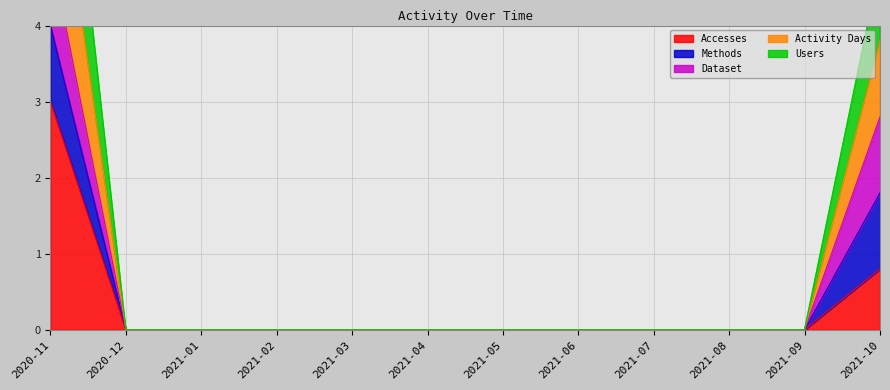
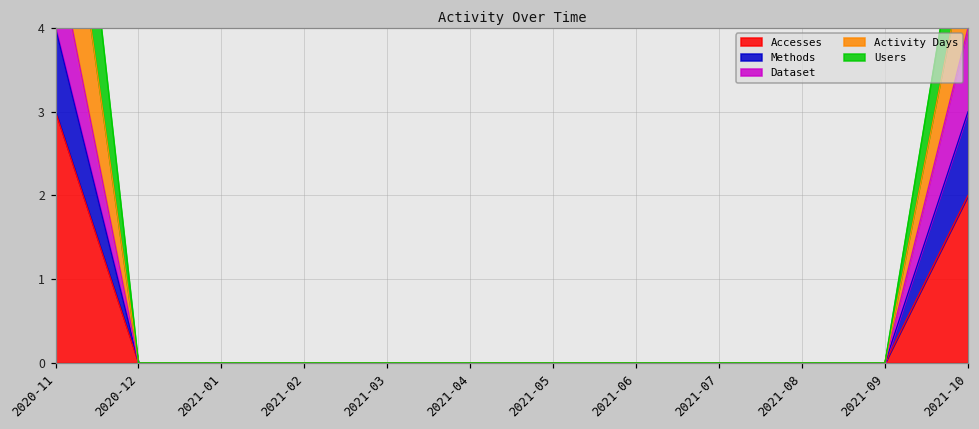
Accesses, 2021-10: 0.8 -> 2.0
